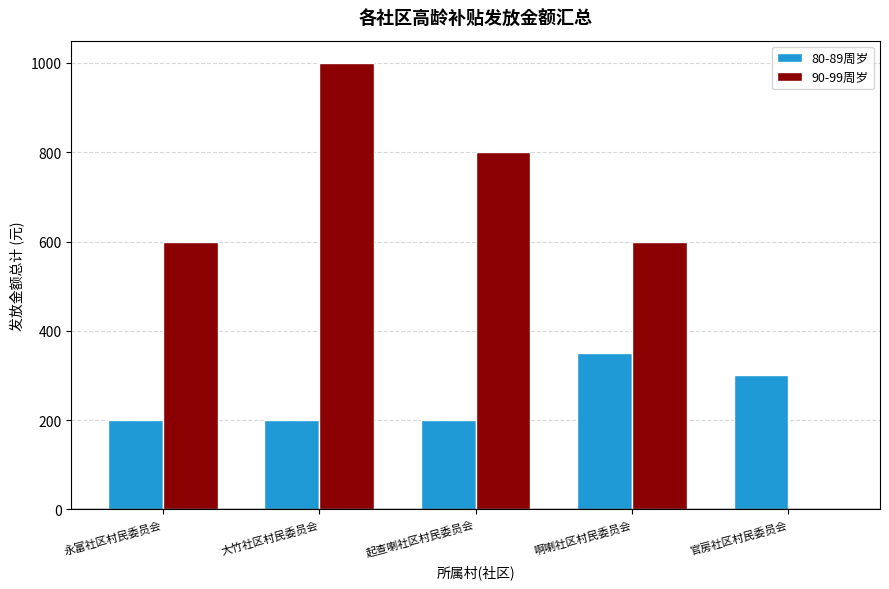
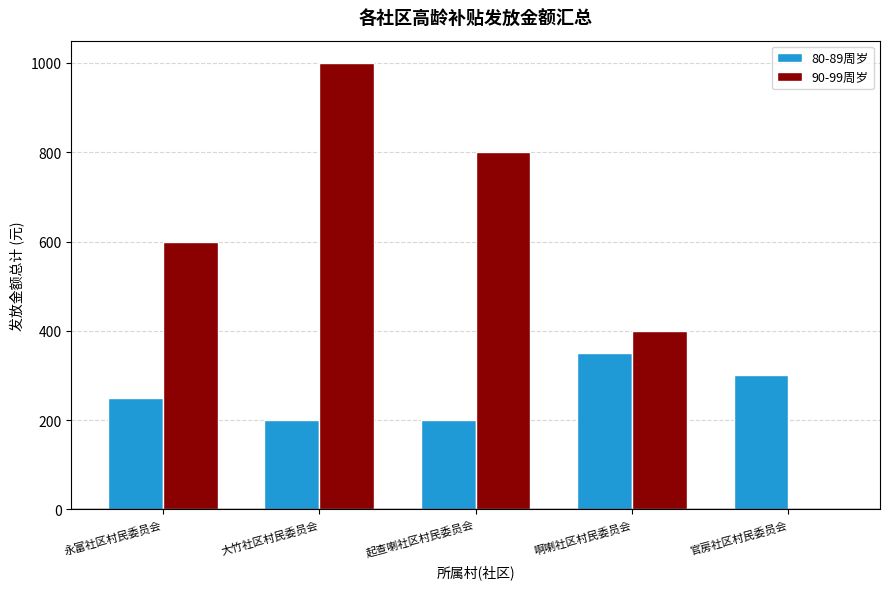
80-89周岁, 永富社区村民委员会: 200 -> 250
90-99周岁, 啊喇社区村民委员会: 600 -> 400
